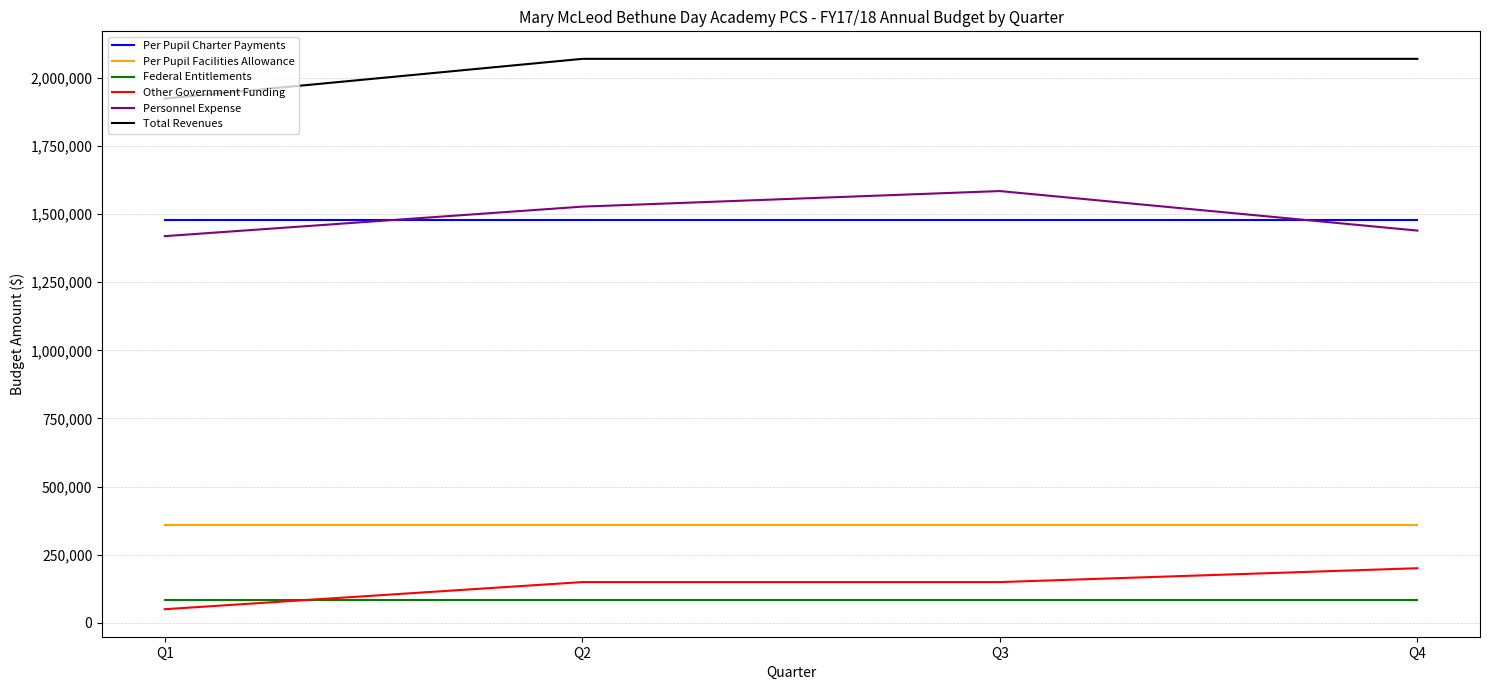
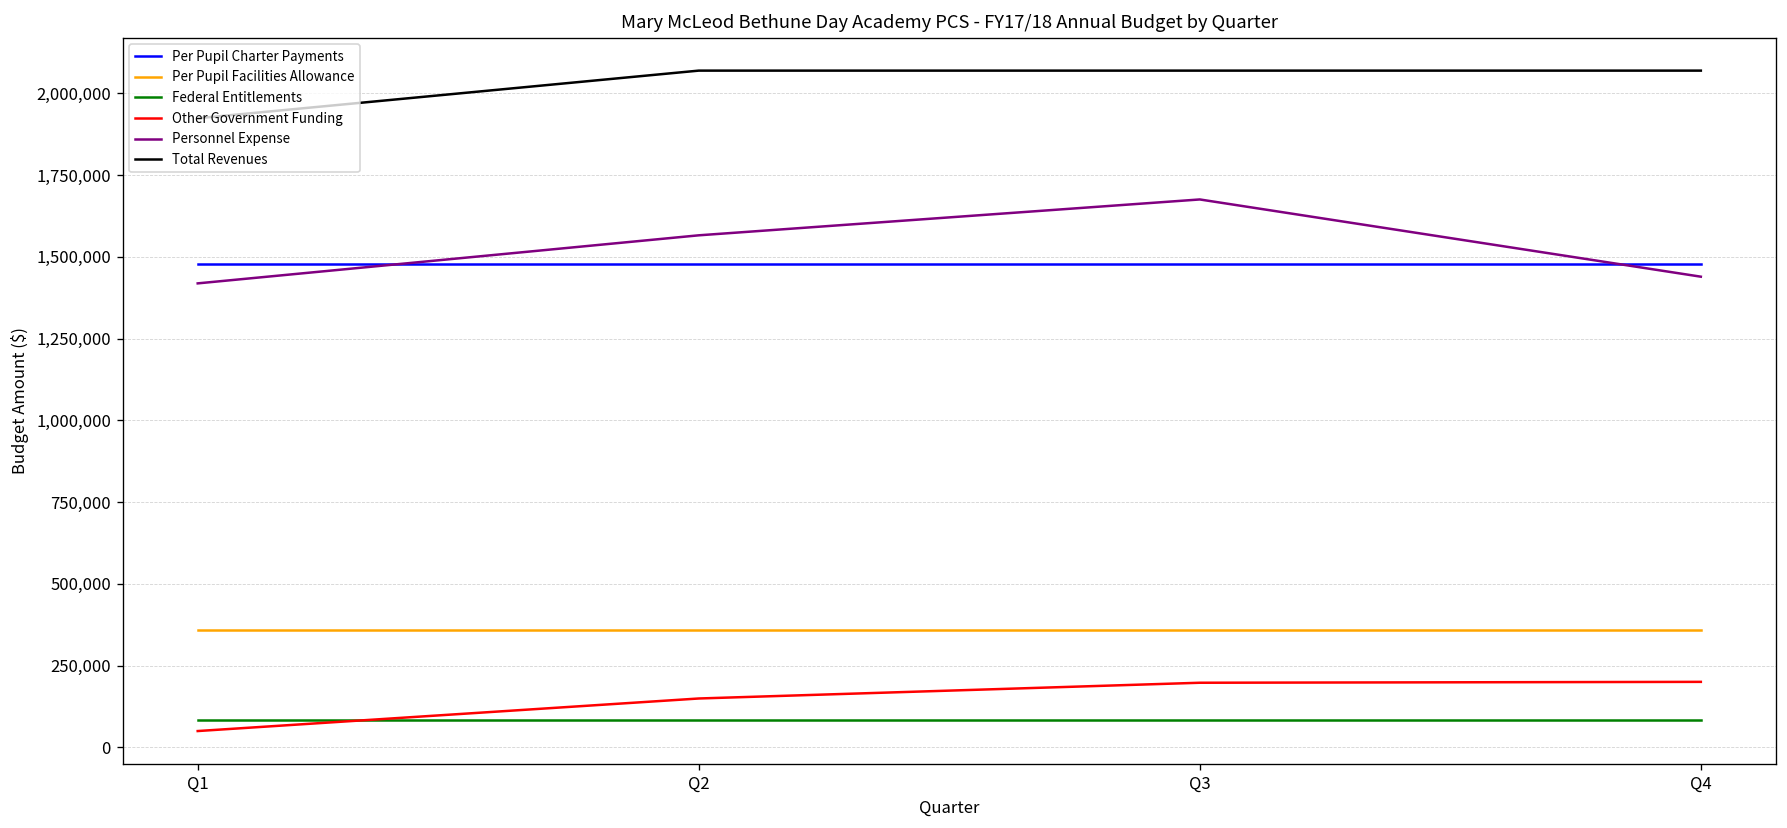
Personnel Expense, Q2: 1,530,000 -> 1,570,000
Other Government Funding, Q3: 150,000 -> 200,000
Personnel Expense, Q3: 1,580,000 -> 1,680,000
